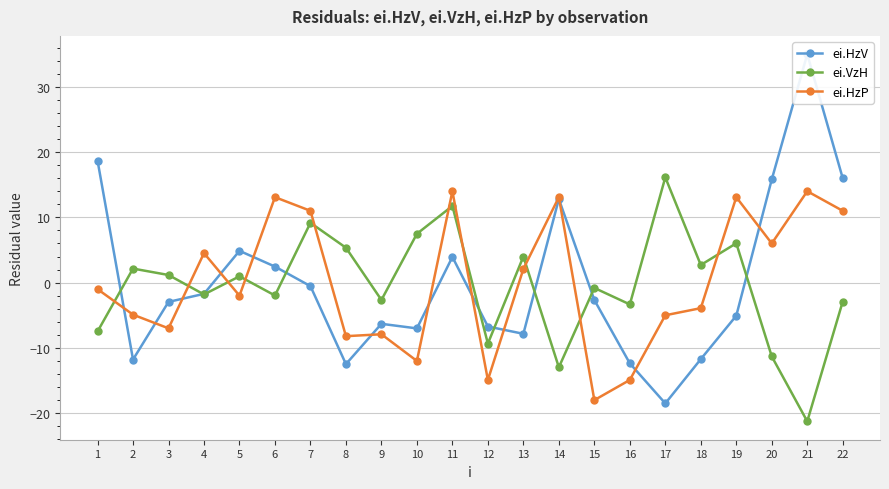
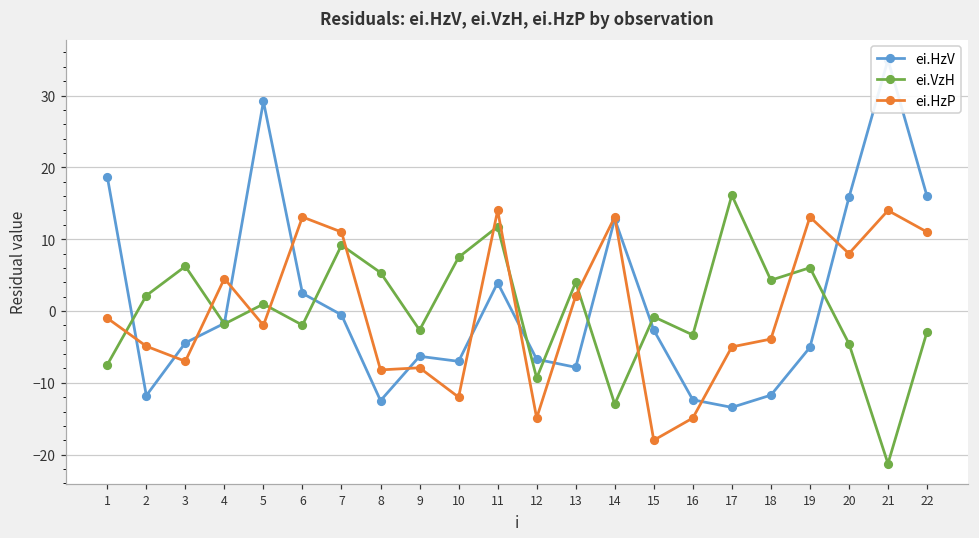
ei.HzV, 3: -3 -> -4
ei.VzH, 3: 1 -> 6
ei.HzV, 5: 5 -> 29
ei.HzV, 17: -19 -> -13
ei.VzH, 18: 3 -> 4
ei.VzH, 20: -11 -> -5
ei.HzP, 20: 6 -> 8
